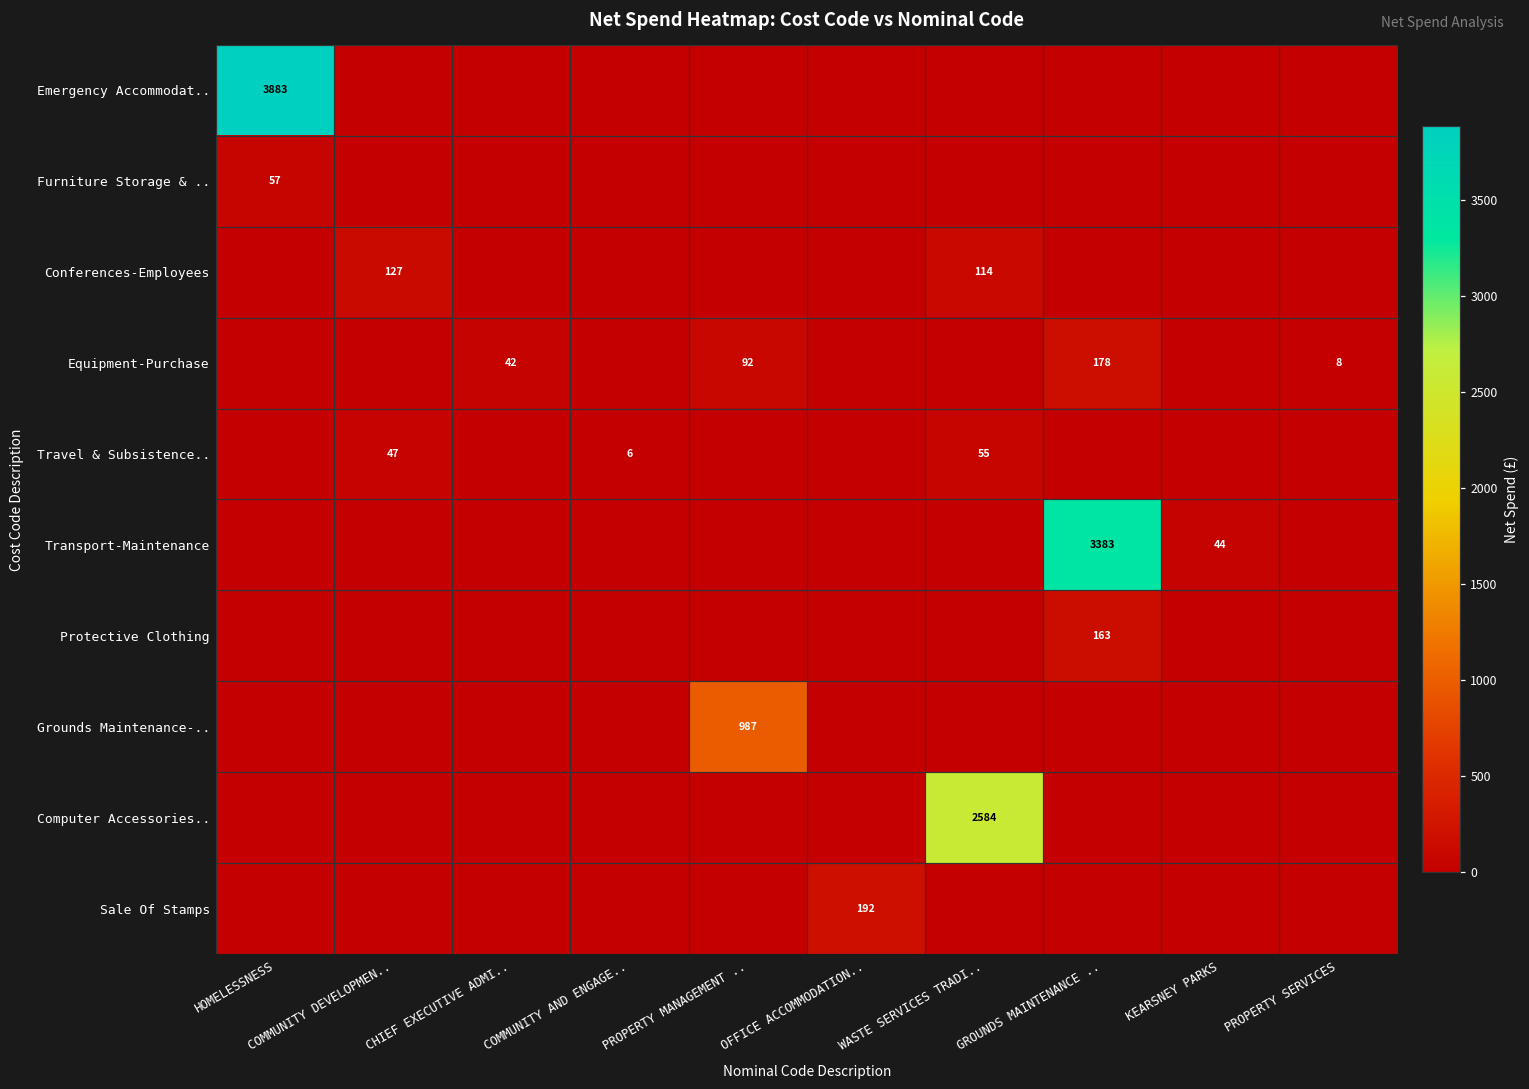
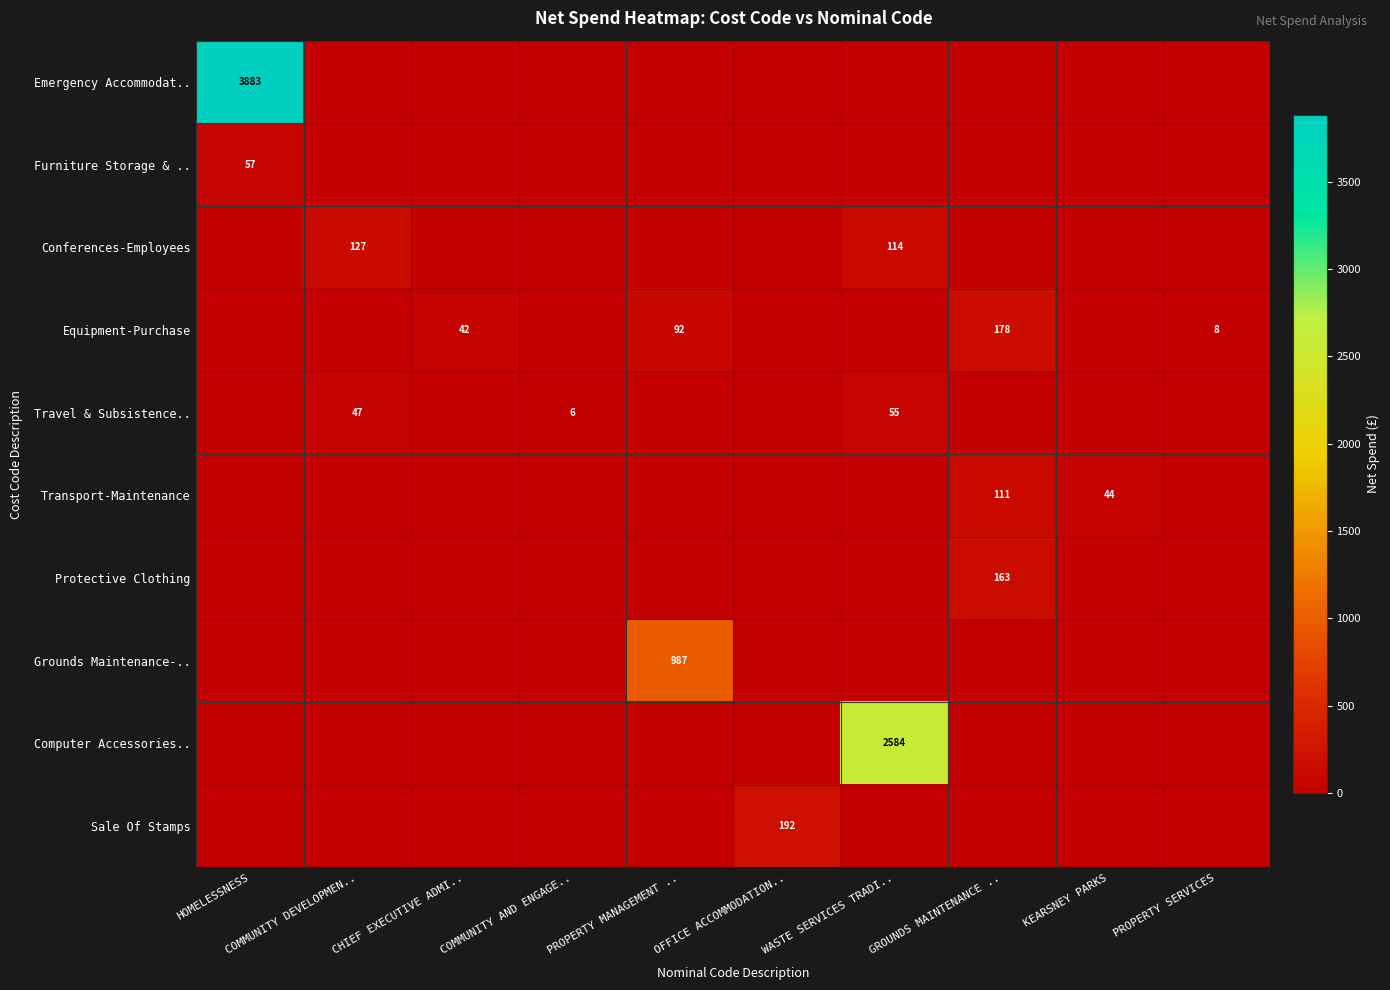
Transport-Maintenance, GROUNDS MAINTENANCE ..: 3383 -> 111
